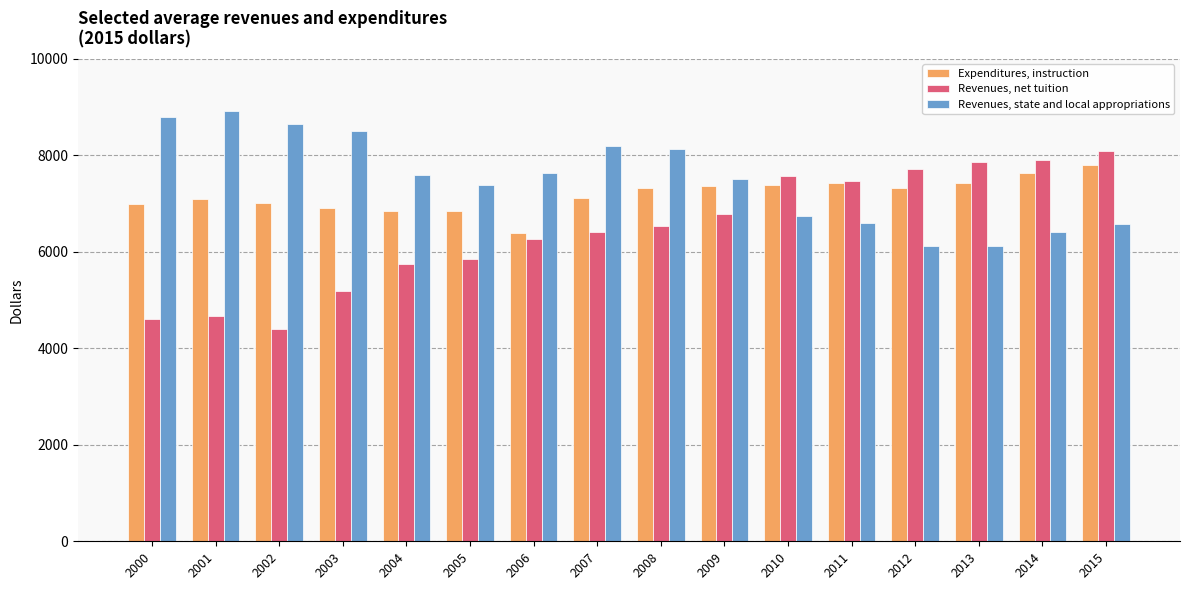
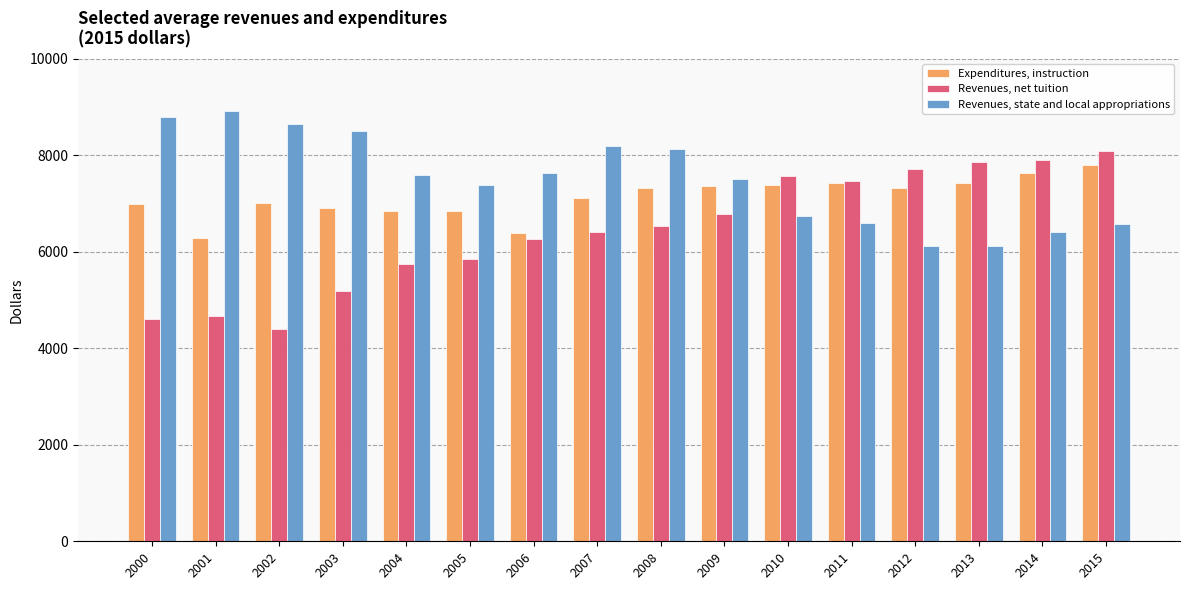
Expenditures, instruction, 2001: 7100 -> 6300
